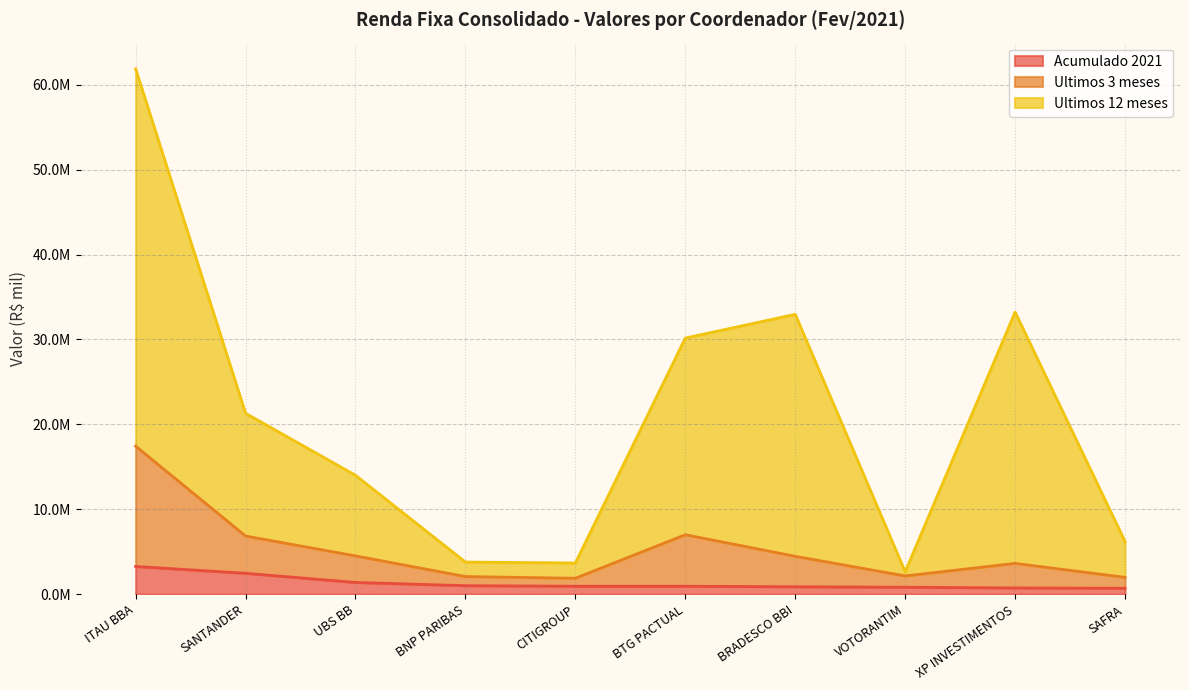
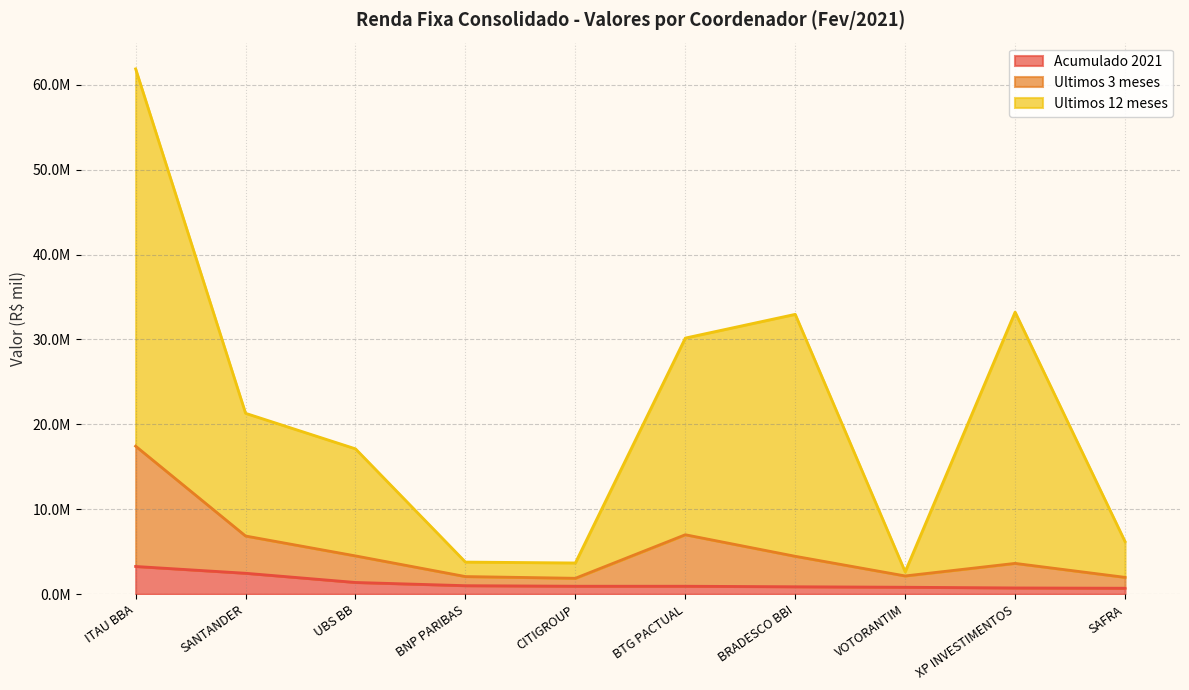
Ultimos 12 meses, UBS BB: 9000000 -> 13000000
